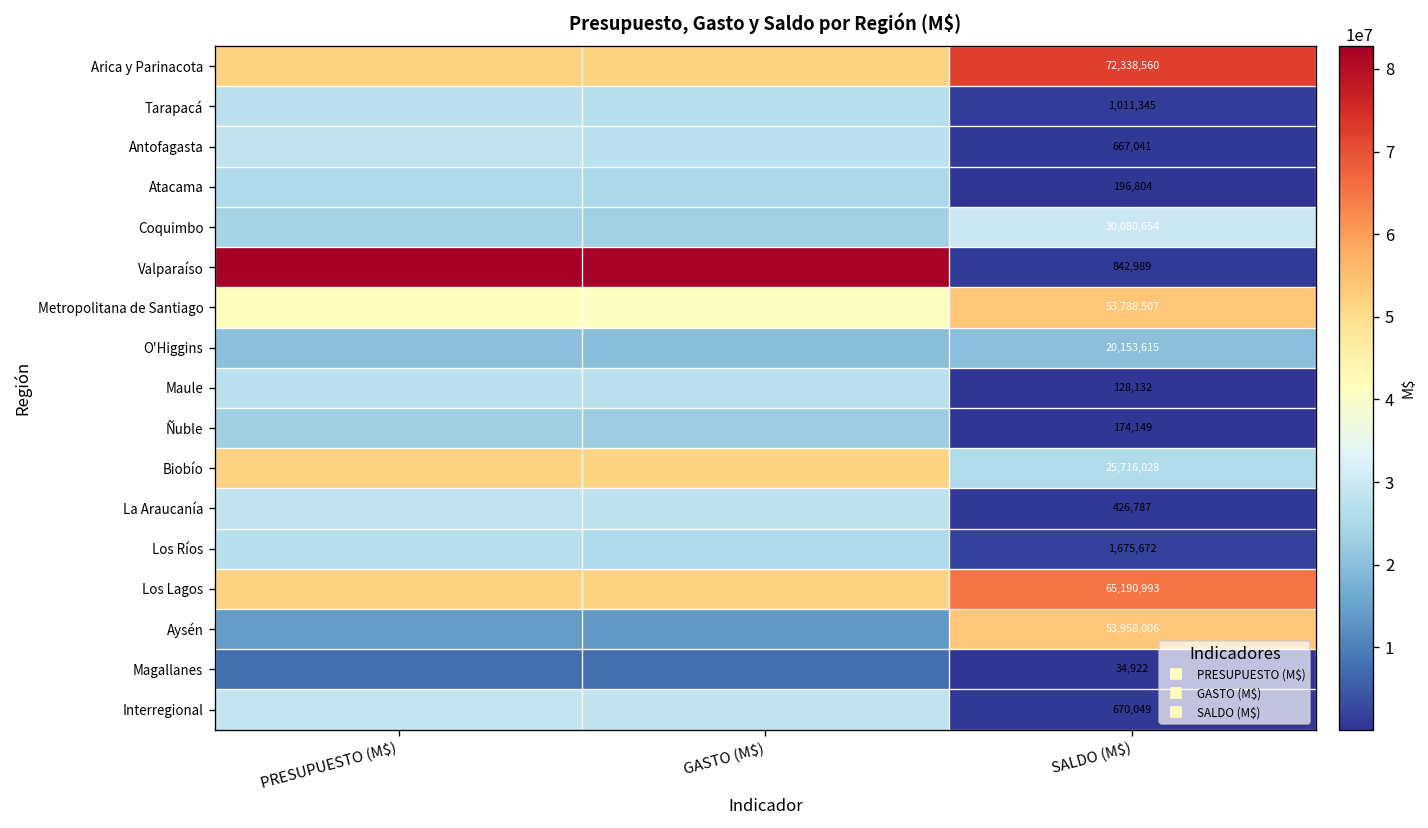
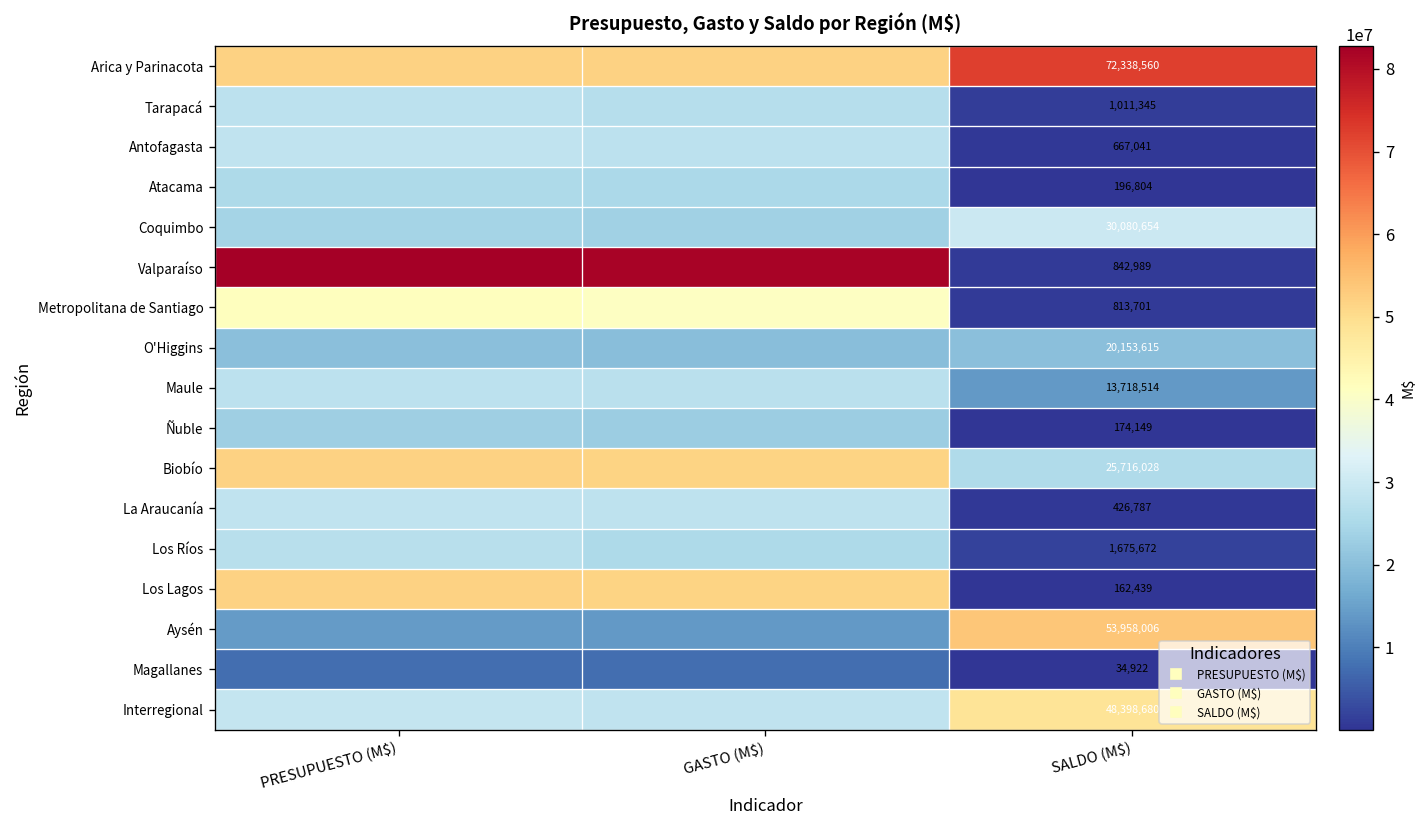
Metropolitana de Santiago, SALDO (M$): 53,788,507 -> 813,701
Maule, SALDO (M$): 128,132 -> 13,718,514
Los Lagos, SALDO (M$): 65,190,993 -> 162,439
Interregional, SALDO (M$): 670,049 -> 48,398,680
